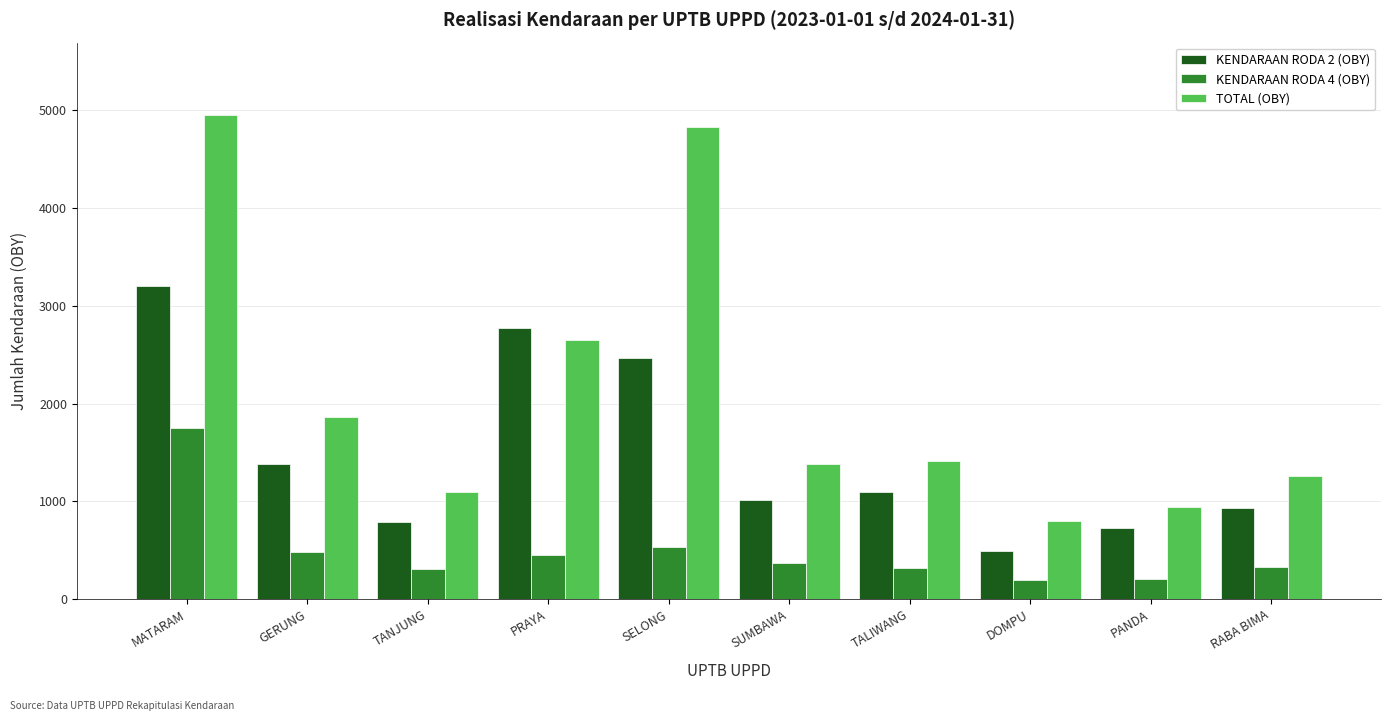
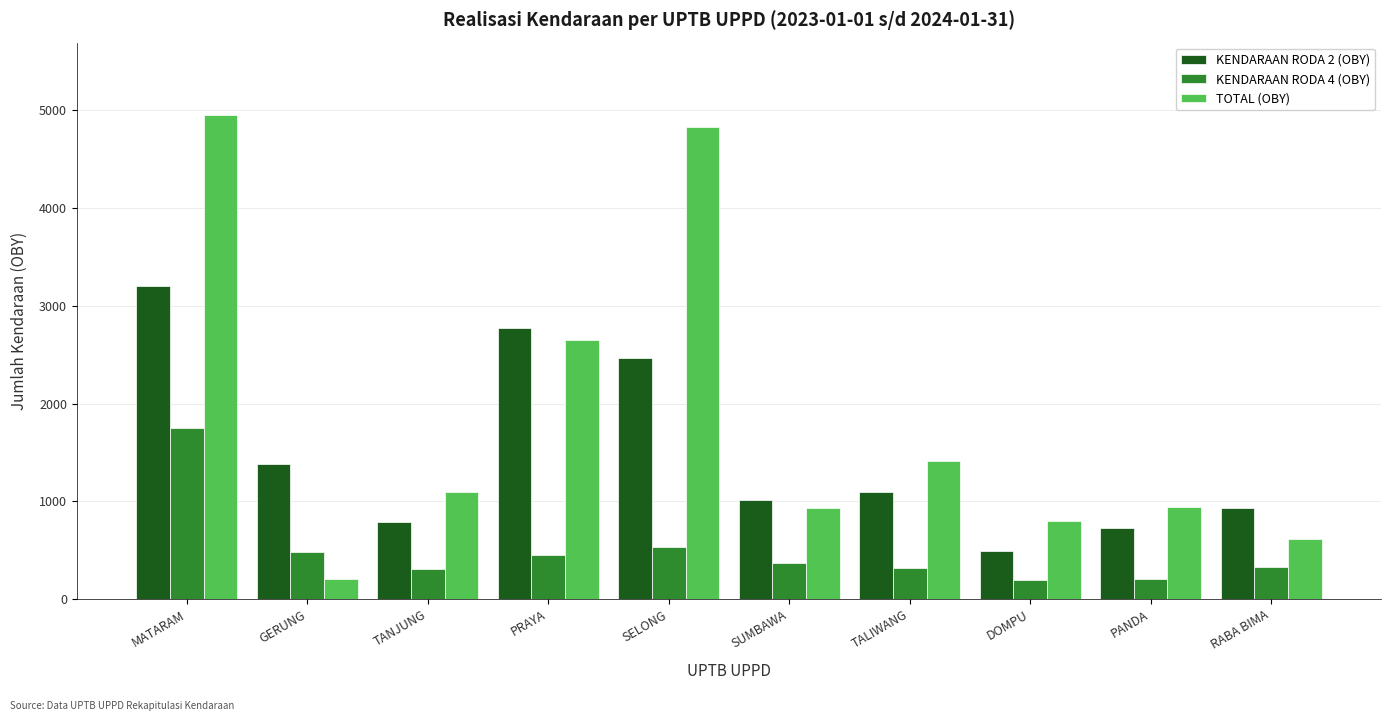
TOTAL (OBY), GERUNG: 1900 -> 200
TOTAL (OBY), SUMBAWA: 1400 -> 900
TOTAL (OBY), RABA BIMA: 1300 -> 600
